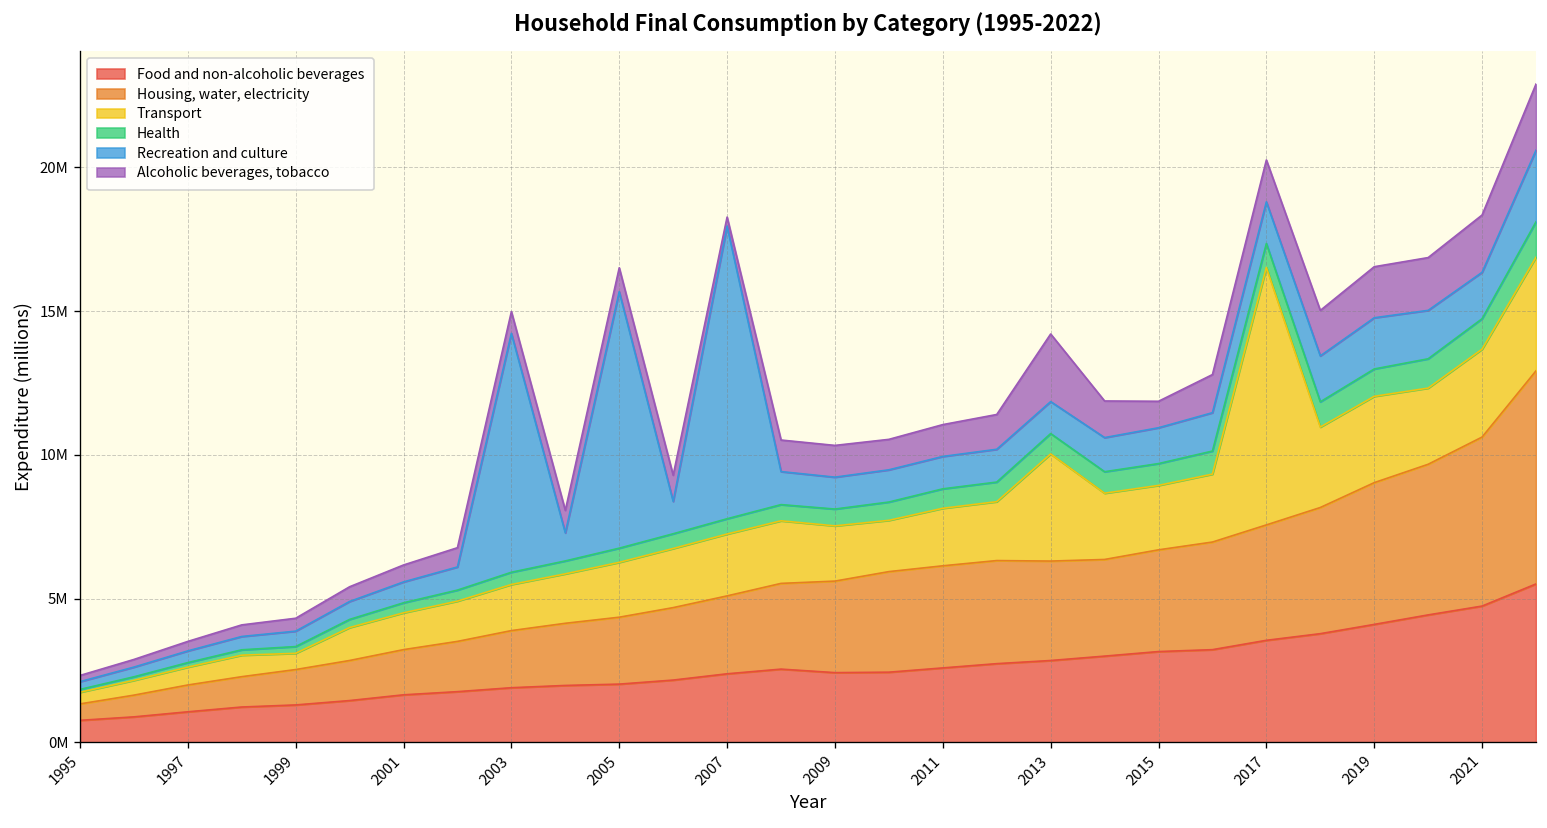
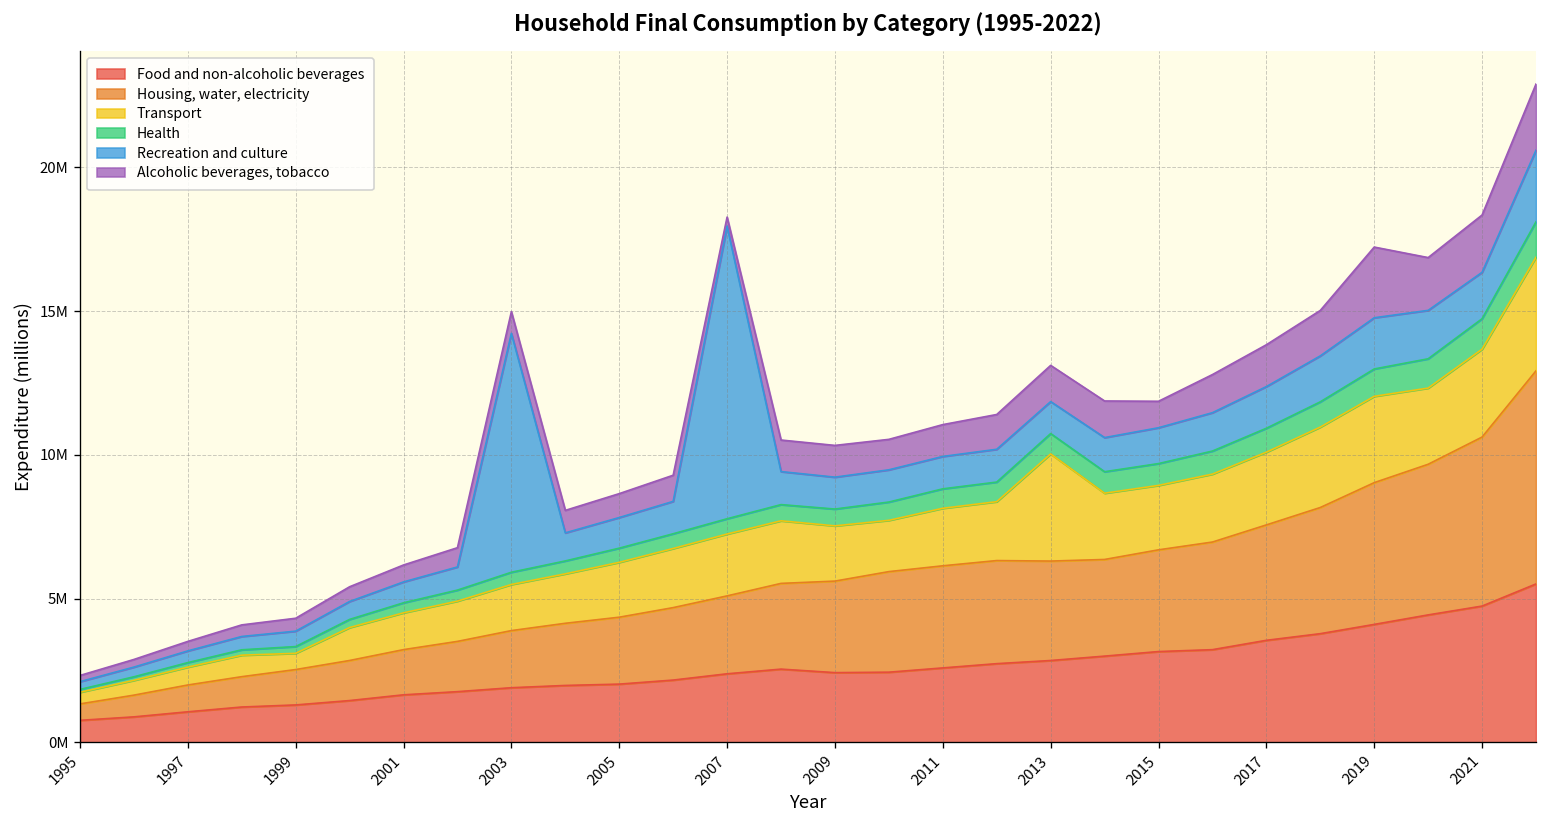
Recreation and culture, 2005: 8900000 -> 1100000
Alcoholic beverages, tobacco, 2013: 2400000 -> 1300000
Transport, 2017: 9000000 -> 2500000
Alcoholic beverages, tobacco, 2019: 1800000 -> 2500000
